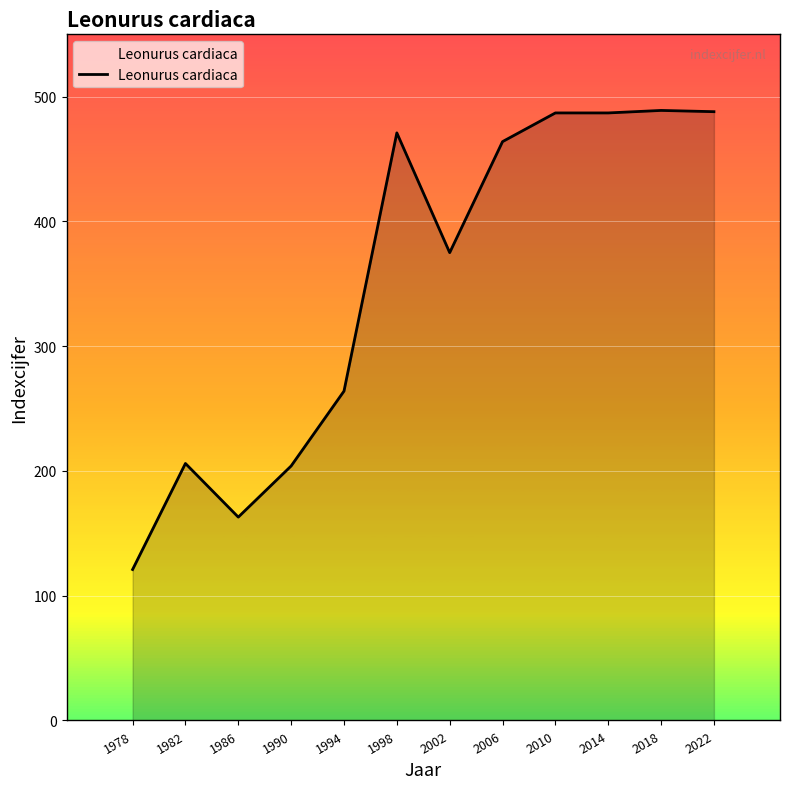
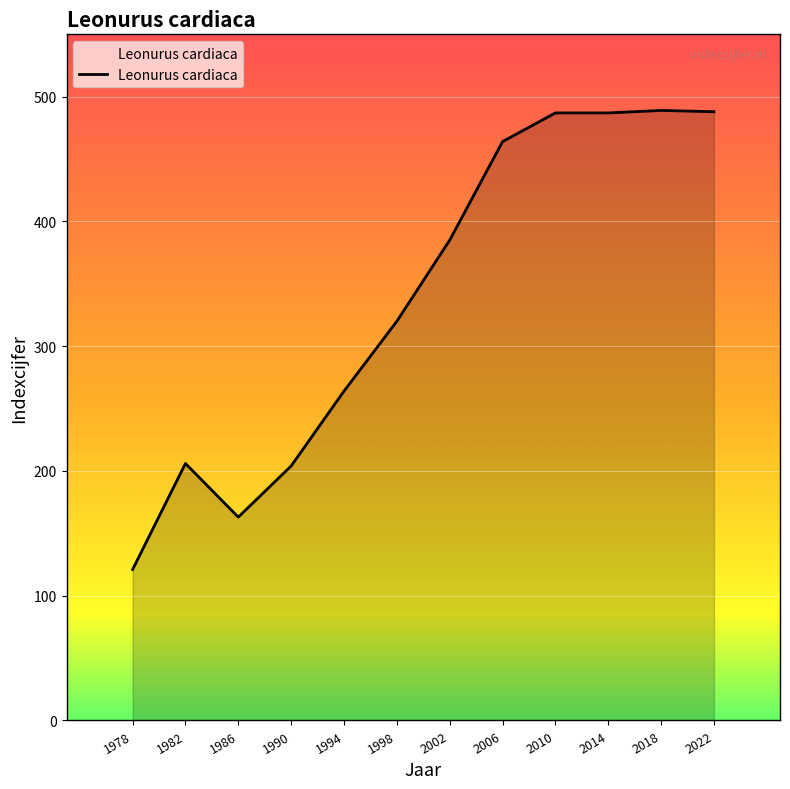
1998: 471 -> 320
2002: 375 -> 385
